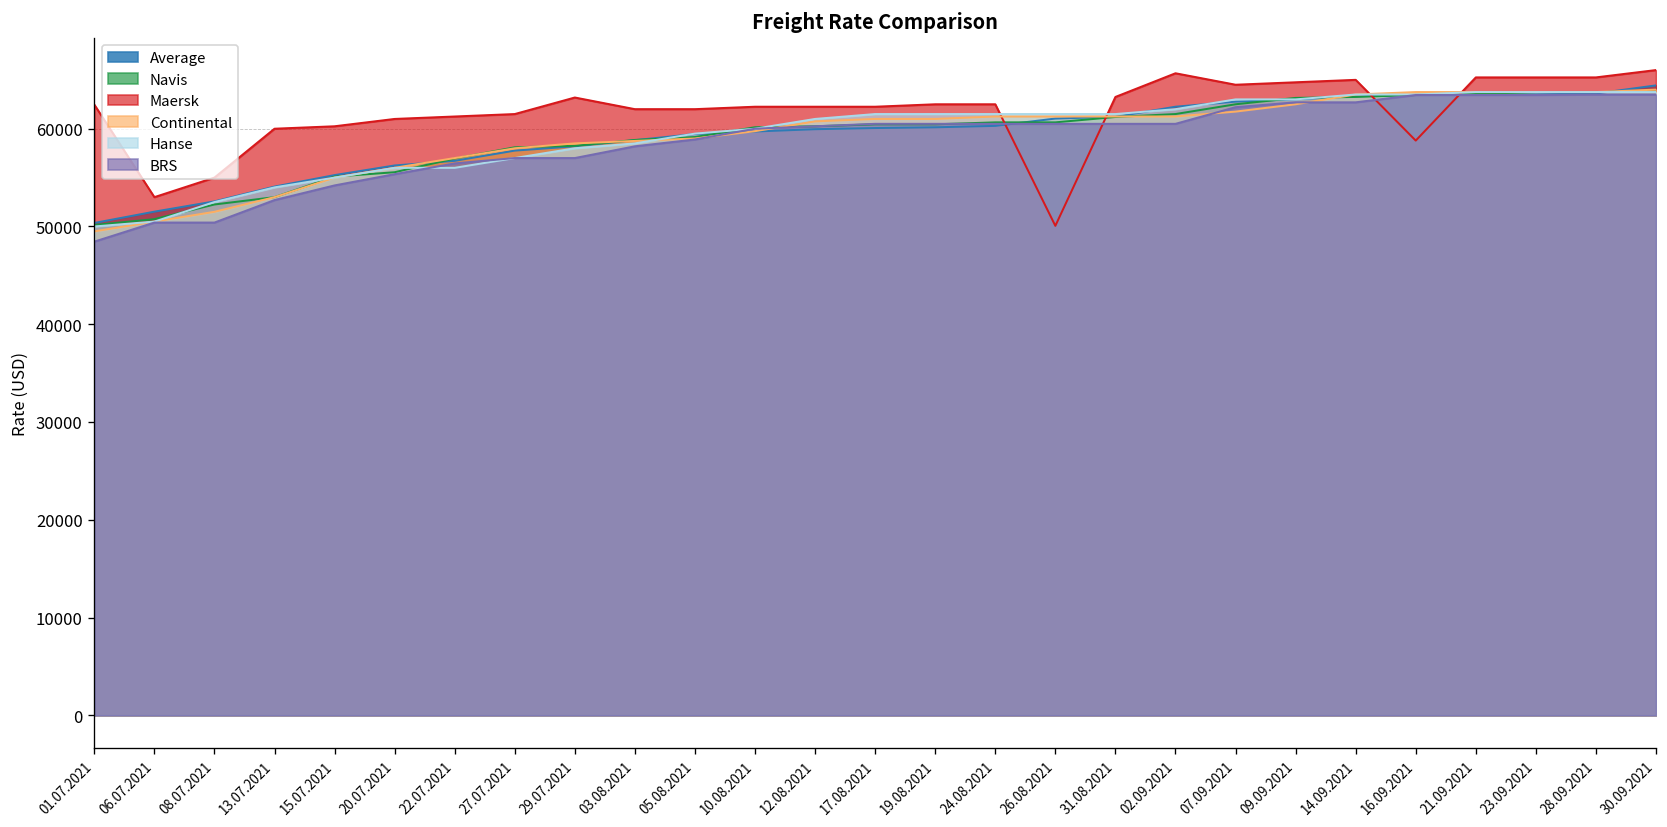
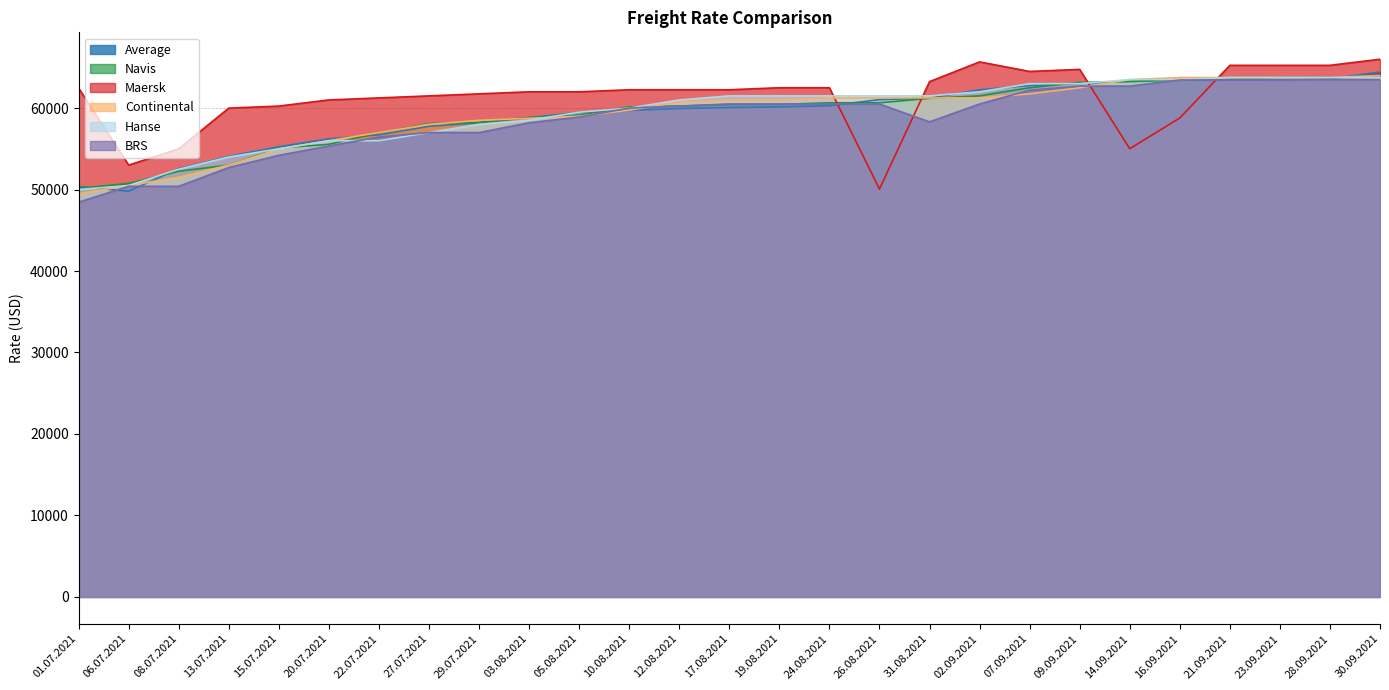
Average, 06.07.2021: 52000 -> 50000
Maersk, 29.07.2021: 63000 -> 62000
BRS, 31.08.2021: 61000 -> 58000
Maersk, 14.09.2021: 65000 -> 55000
